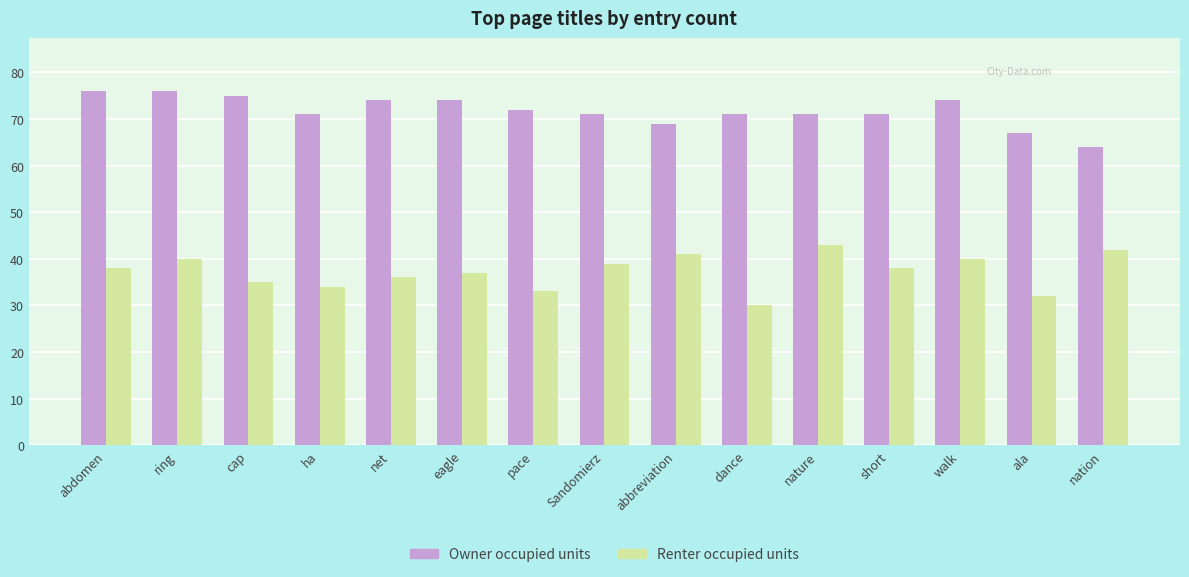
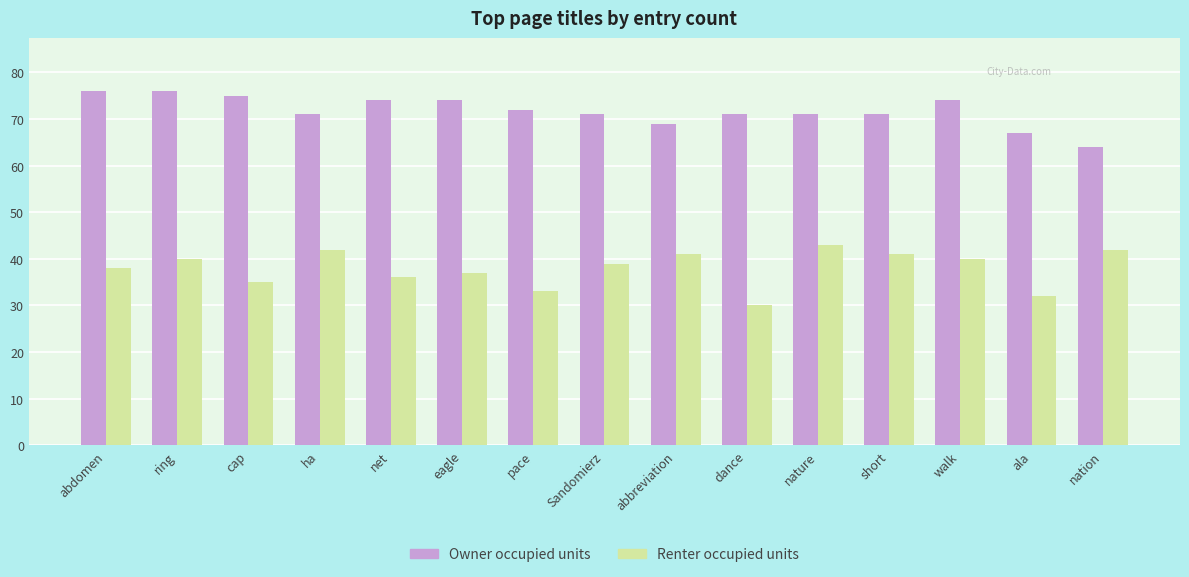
Renter occupied units, ha: 34 -> 42
Renter occupied units, short: 38 -> 41
